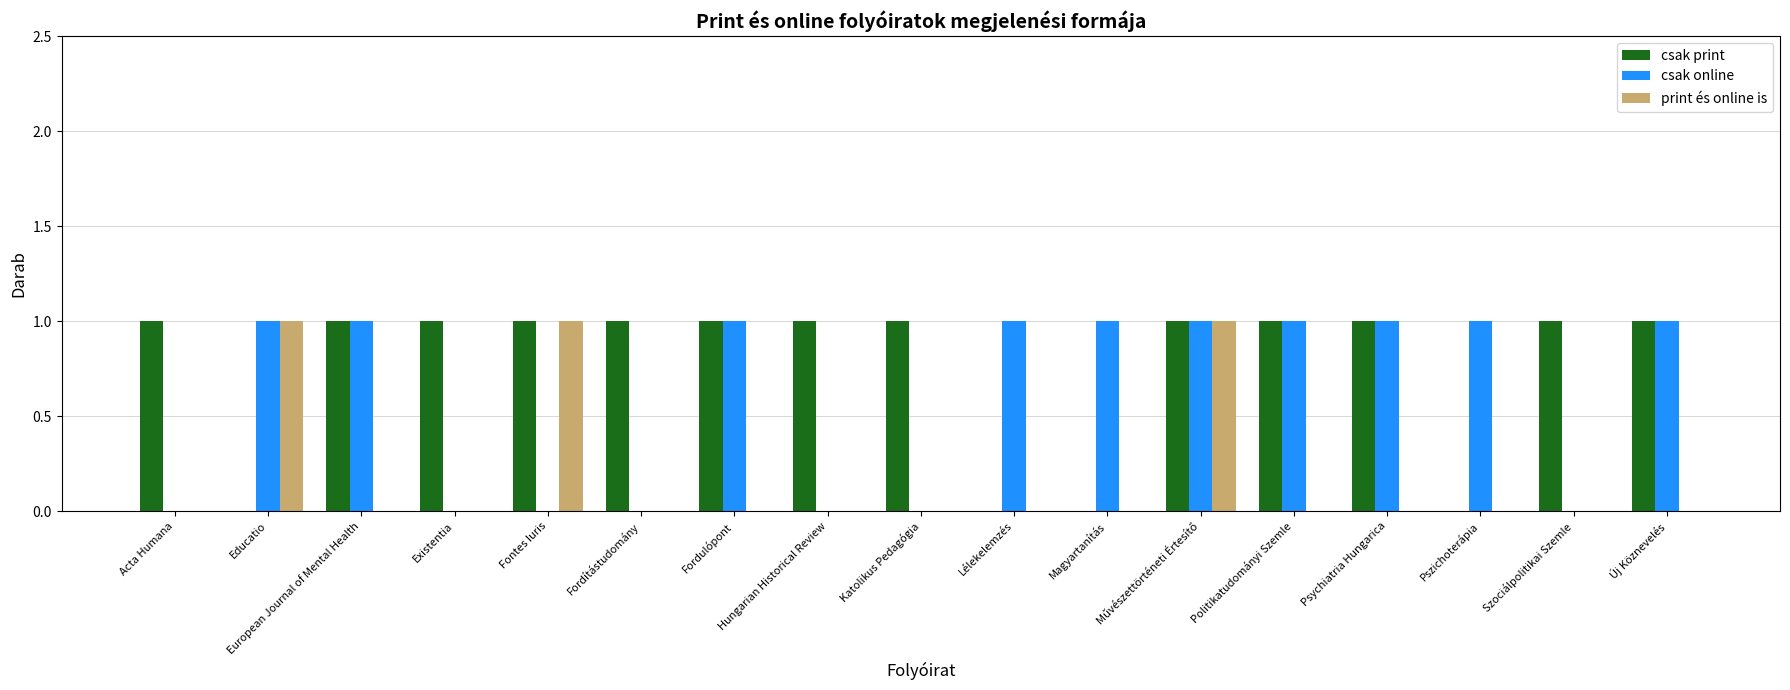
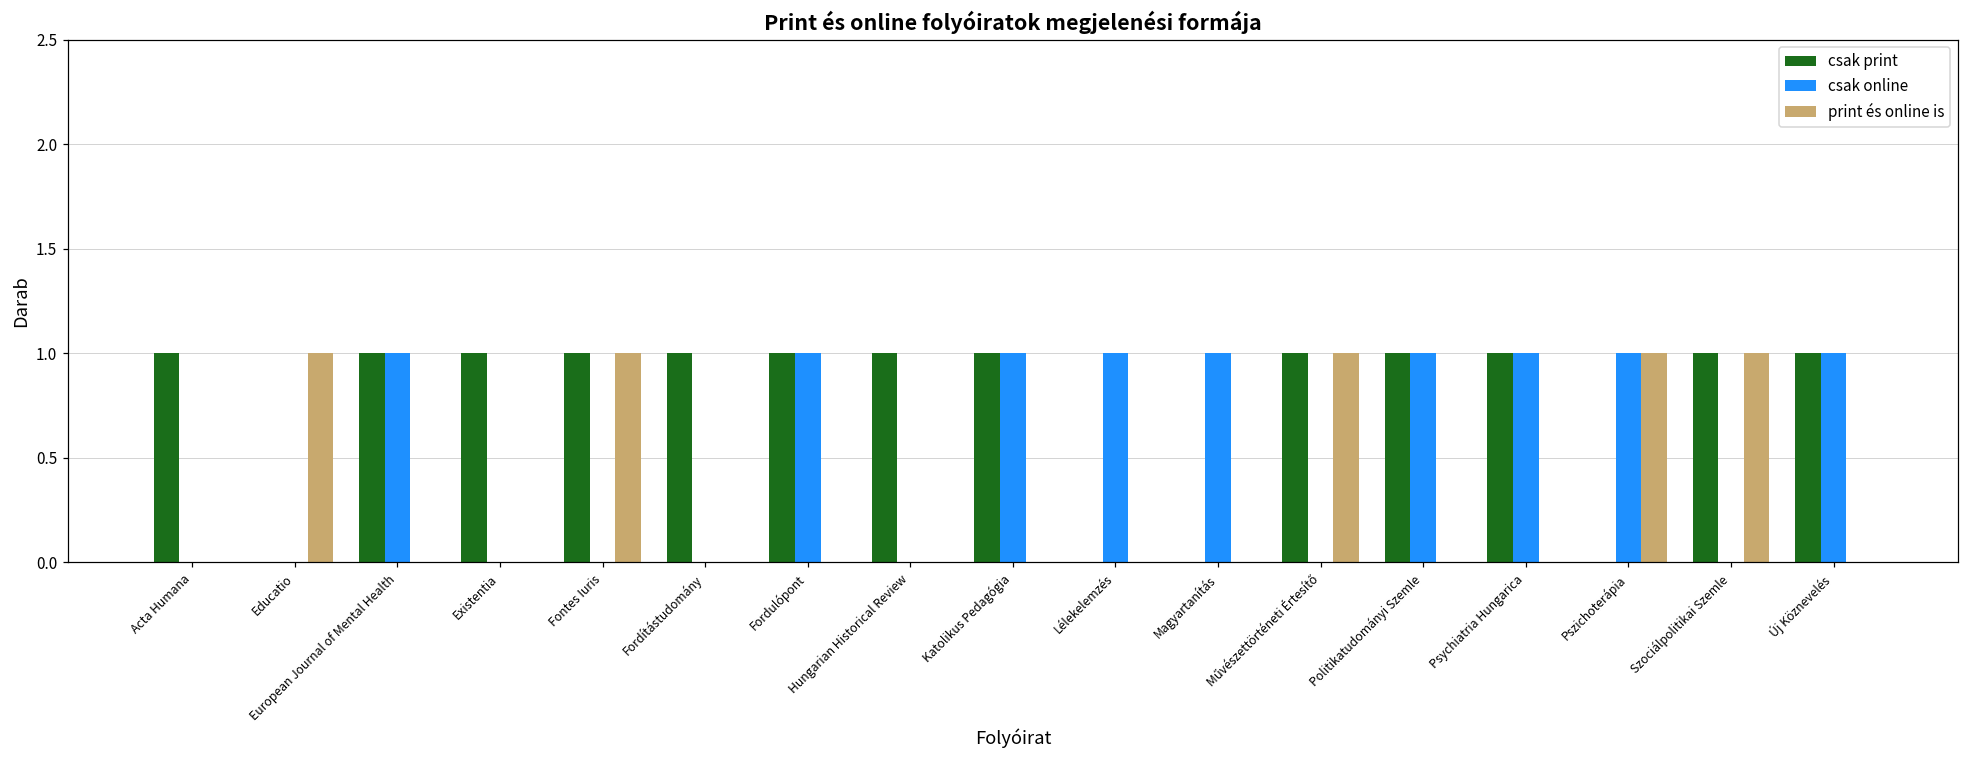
csak online, Educatio: 1 -> 0
csak online, Katolikus Pedagógia: 0 -> 1
csak online, Művészettörténeti Értesítő: 1 -> 0
print és online is, Pszichoterápia: 0 -> 1
print és online is, Szociálpolitikai Szemle: 0 -> 1
